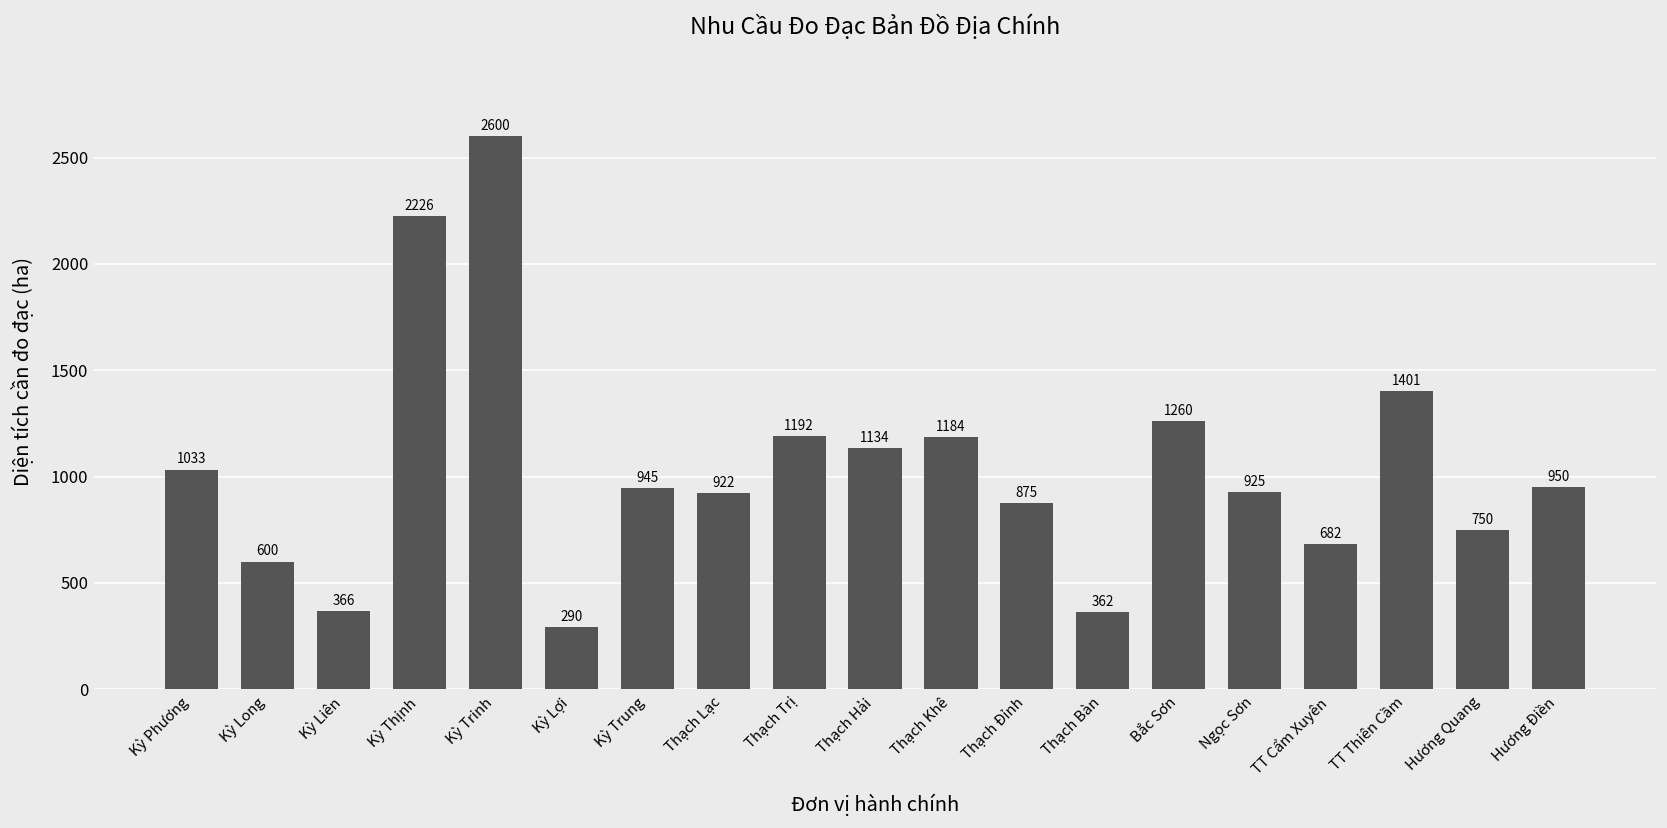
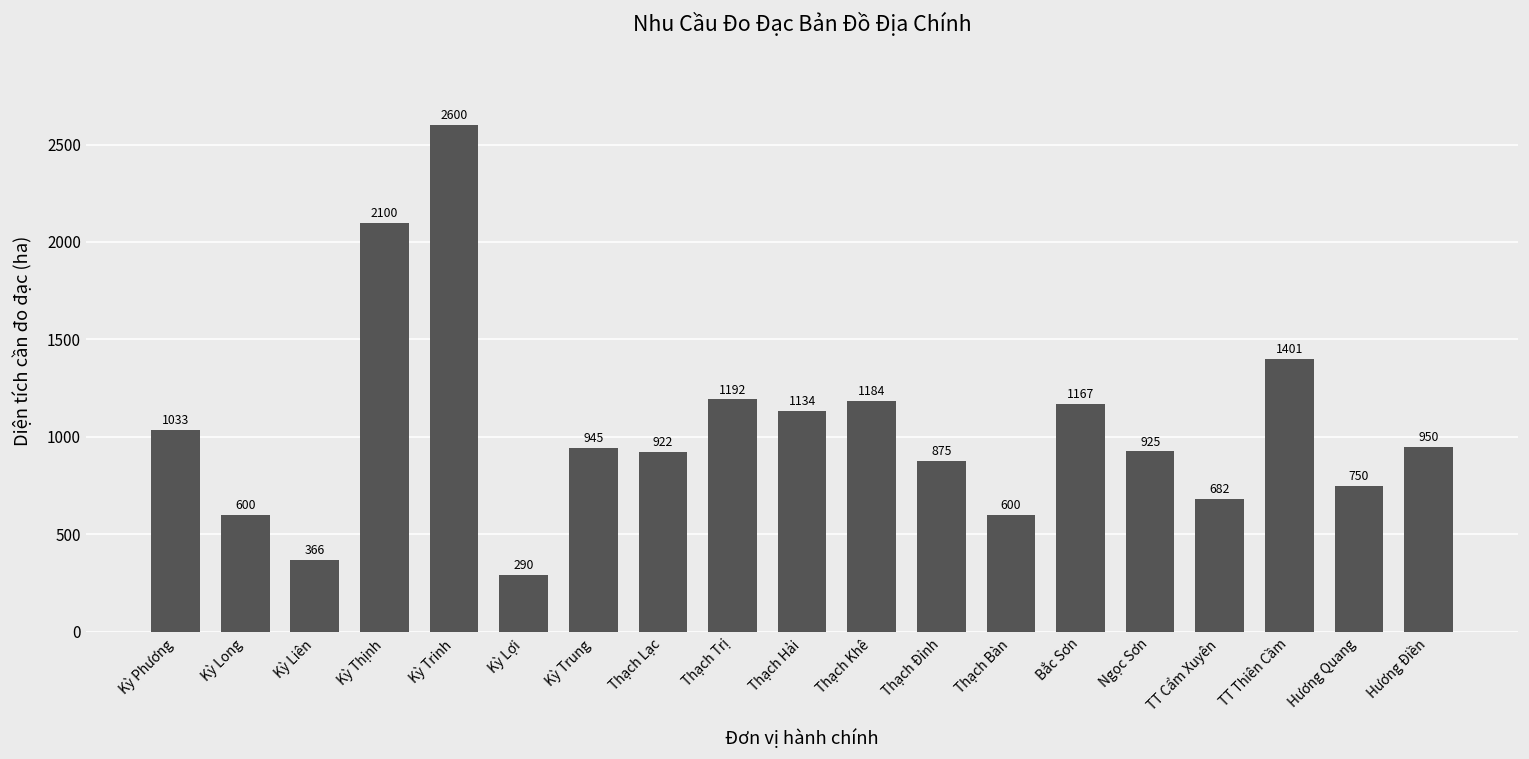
Kỳ Thịnh: 2226 -> 2100
Thạch Bàn: 362 -> 600
Bắc Sơn: 1260 -> 1167
